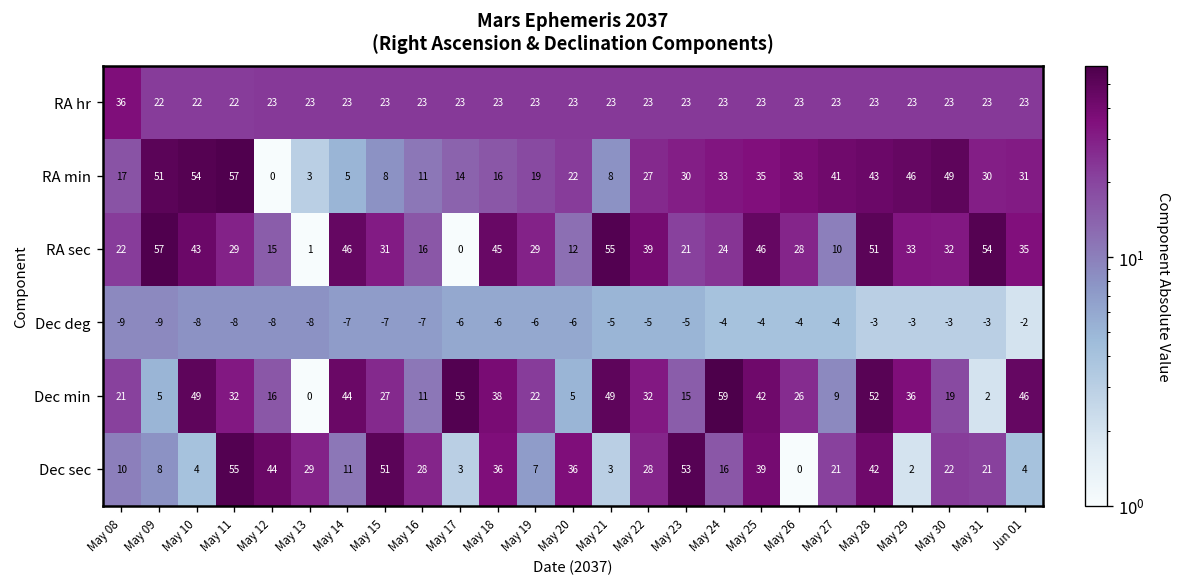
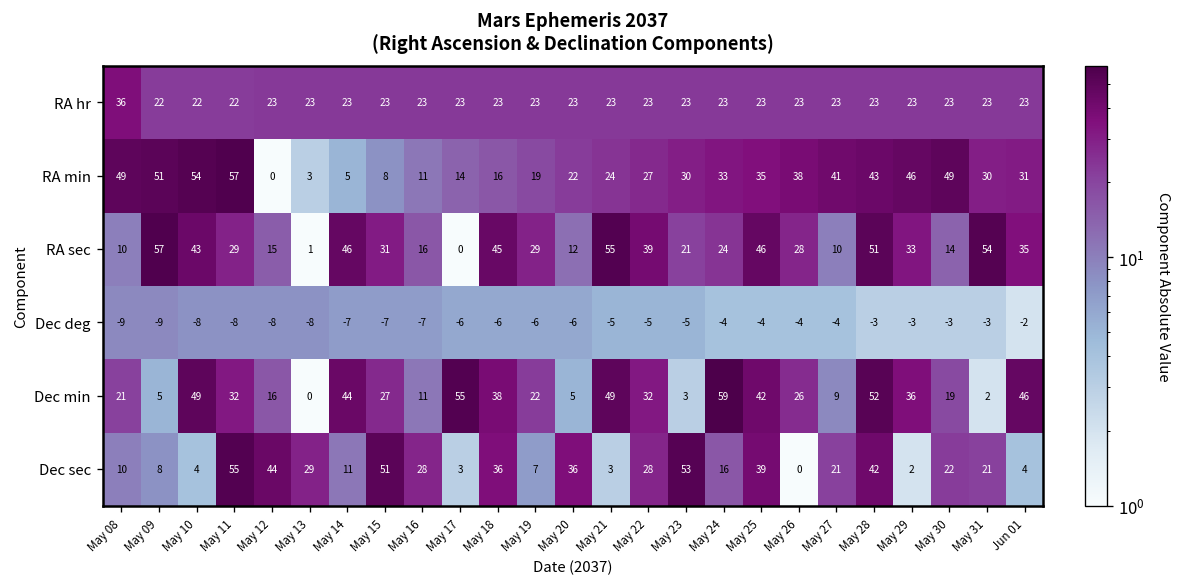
RA min, May 08: 17 -> 49
RA min, May 21: 8 -> 24
RA sec, May 08: 22 -> 10
RA sec, May 30: 32 -> 14
Dec min, May 23: 15 -> 3
